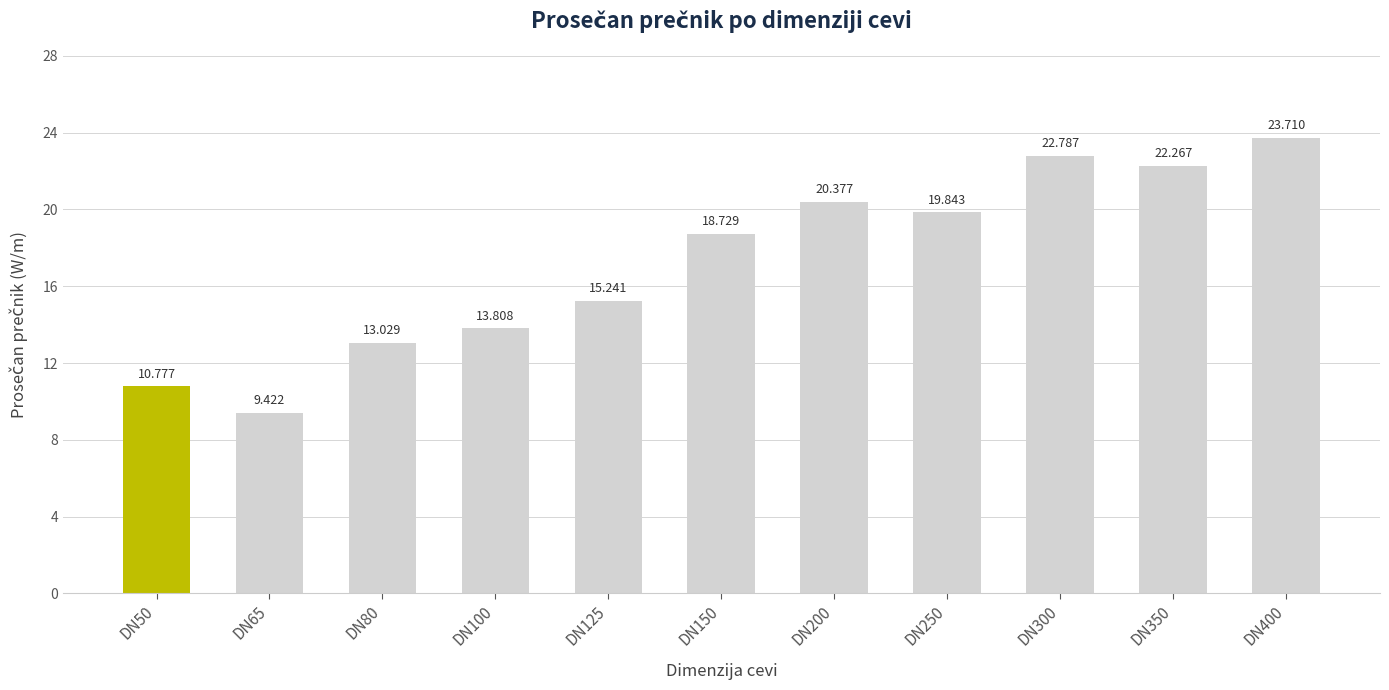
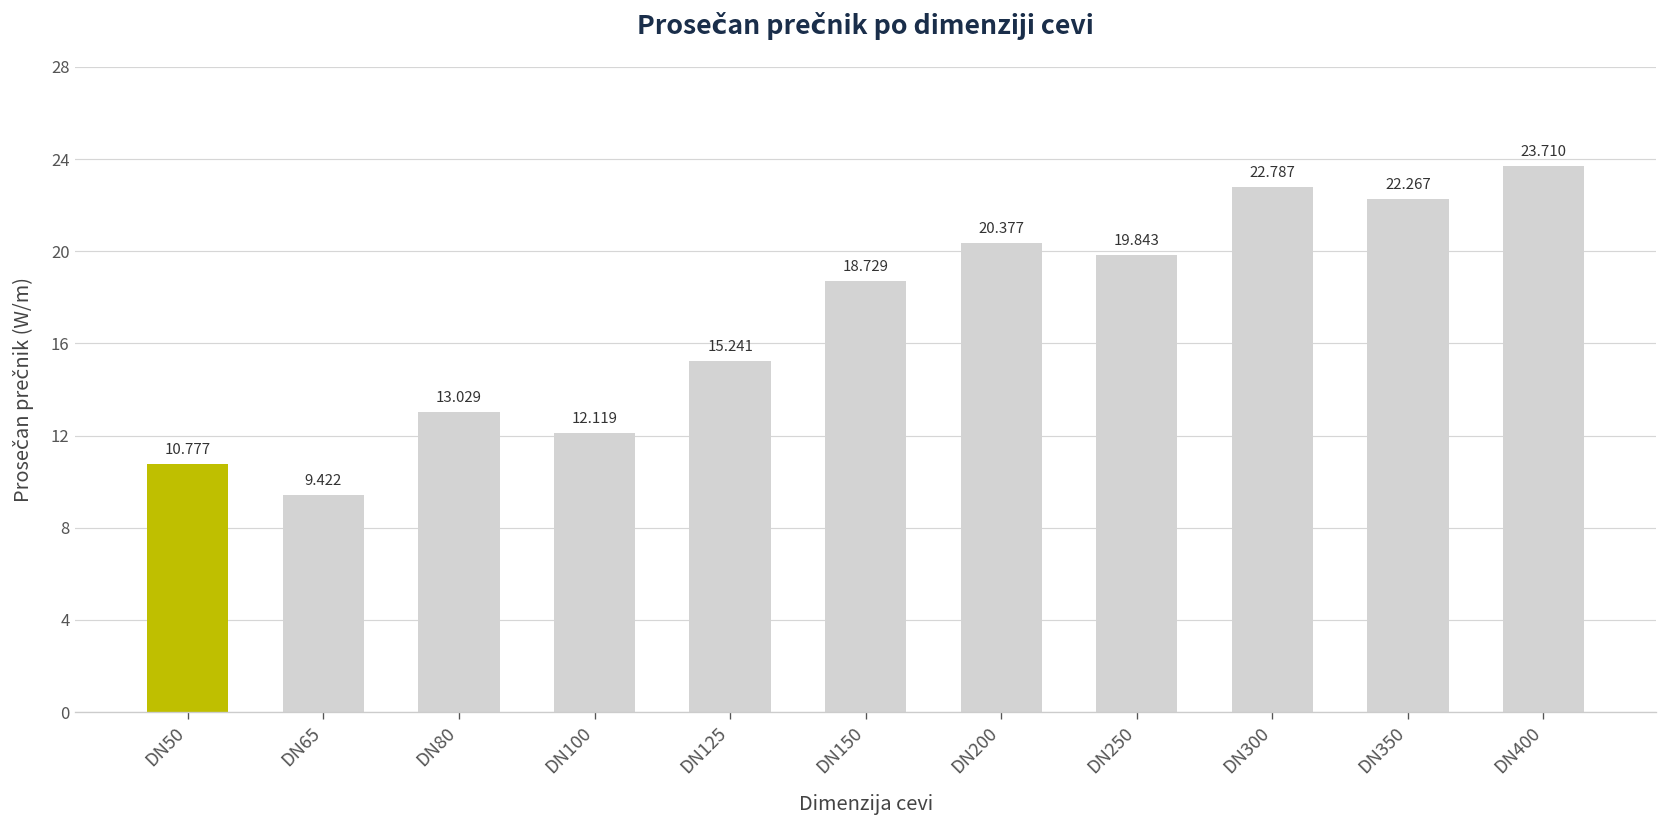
DN100: 13.808 -> 12.119
